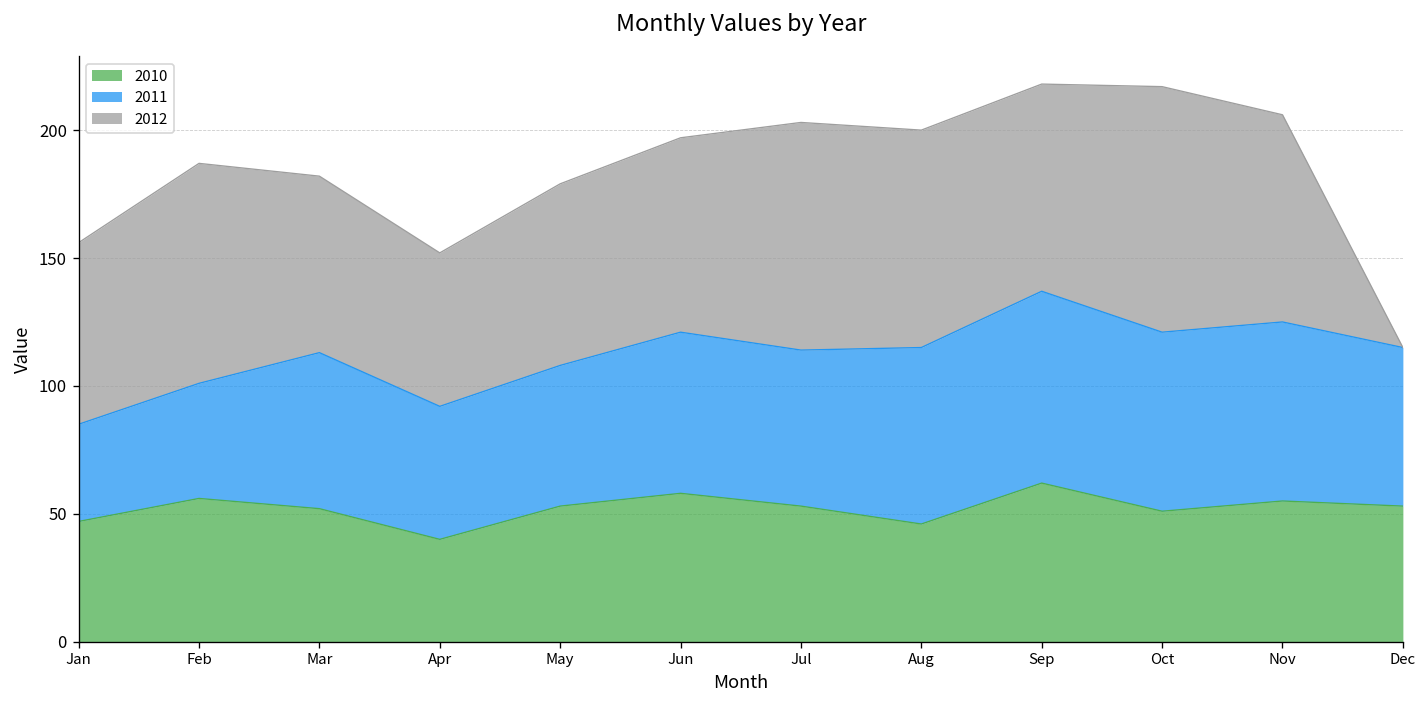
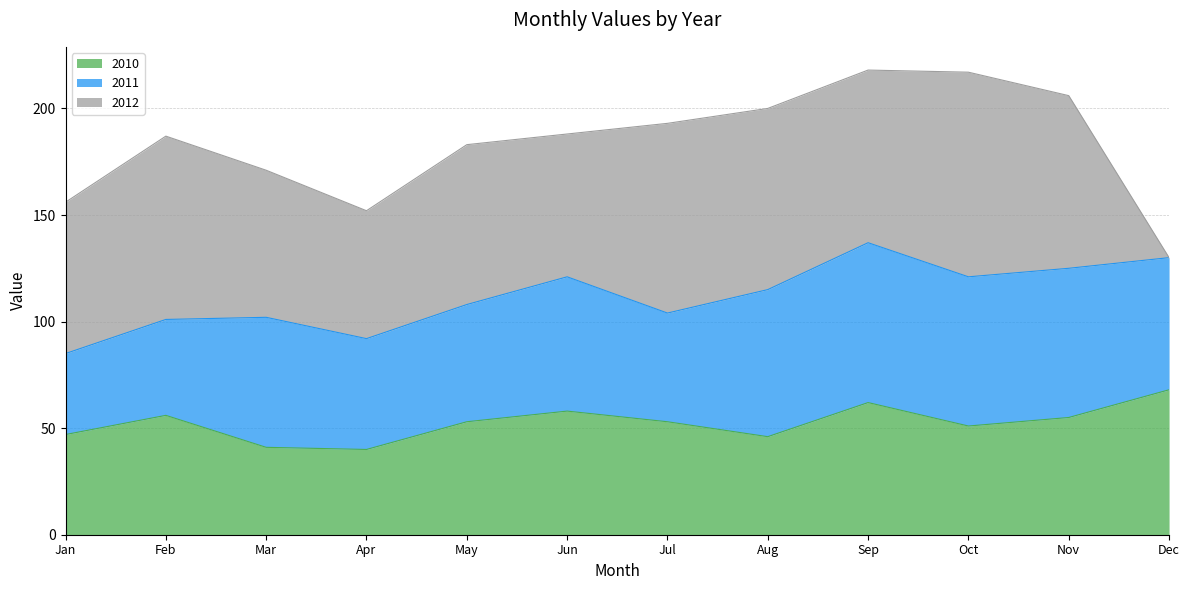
2010, Mar: 52 -> 41
2012, May: 71 -> 75
2012, Jun: 76 -> 67
2011, Jul: 61 -> 51
2010, Dec: 53 -> 68
